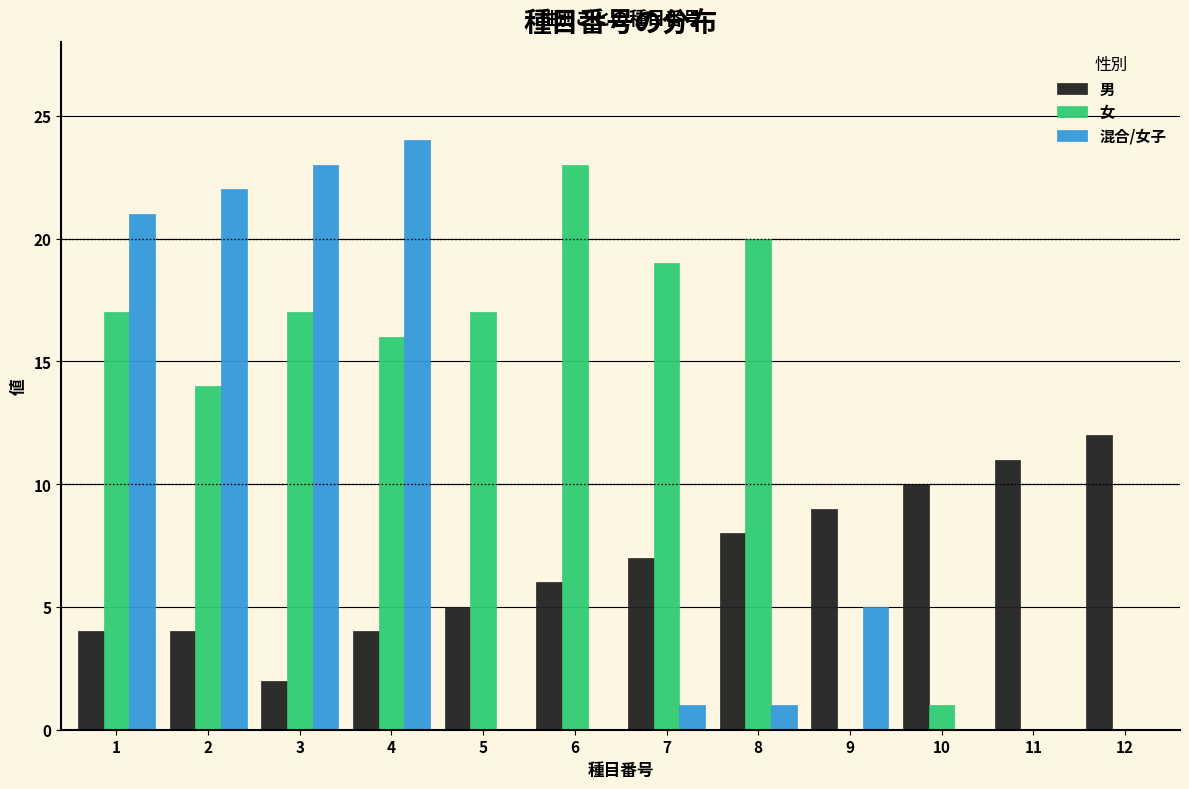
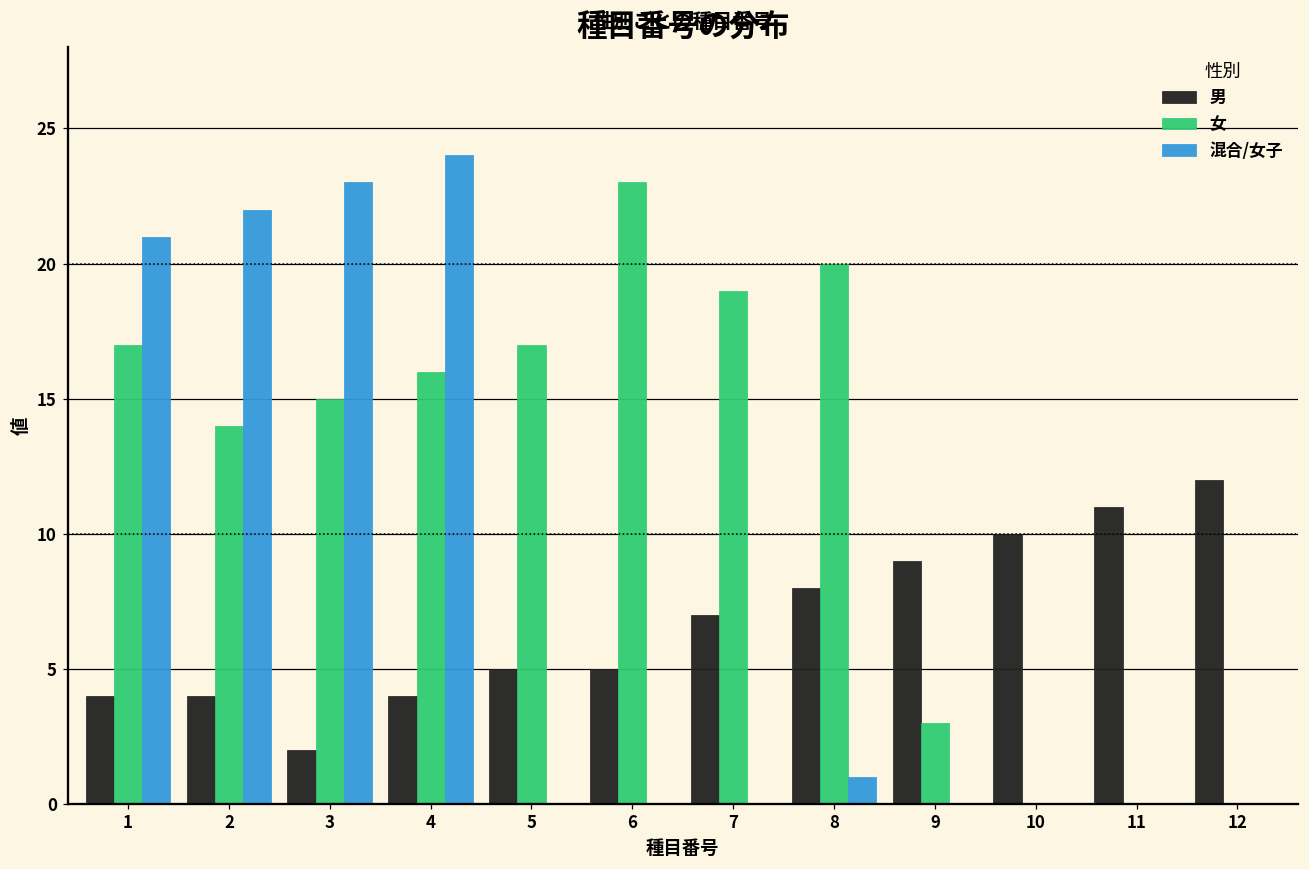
女, 3: 17 -> 15
男, 6: 6 -> 5
混合/女子, 7: 1 -> 0
女, 9: 0 -> 3
混合/女子, 9: 5 -> 0
女, 10: 1 -> 0
